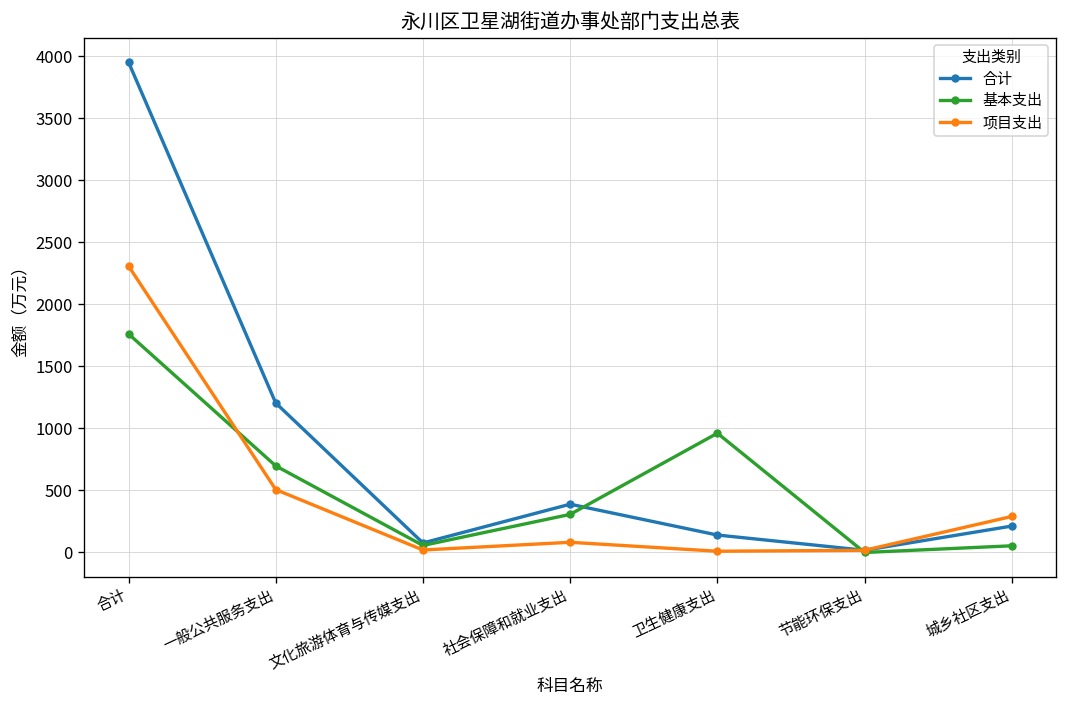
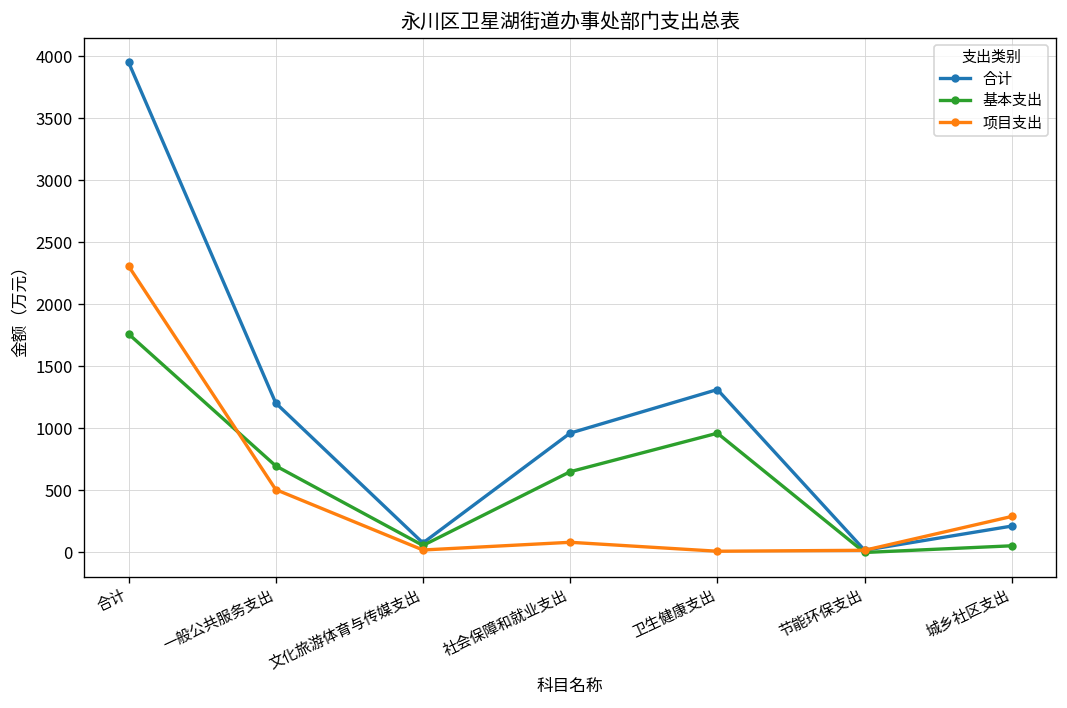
合计, 社会保障和就业支出: 390 -> 960
基本支出, 社会保障和就业支出: 310 -> 650
合计, 卫生健康支出: 140 -> 1310
